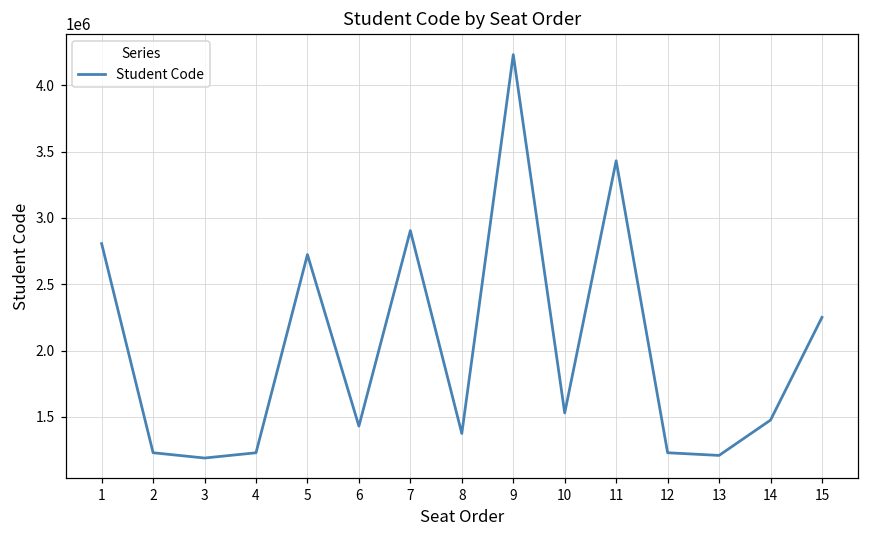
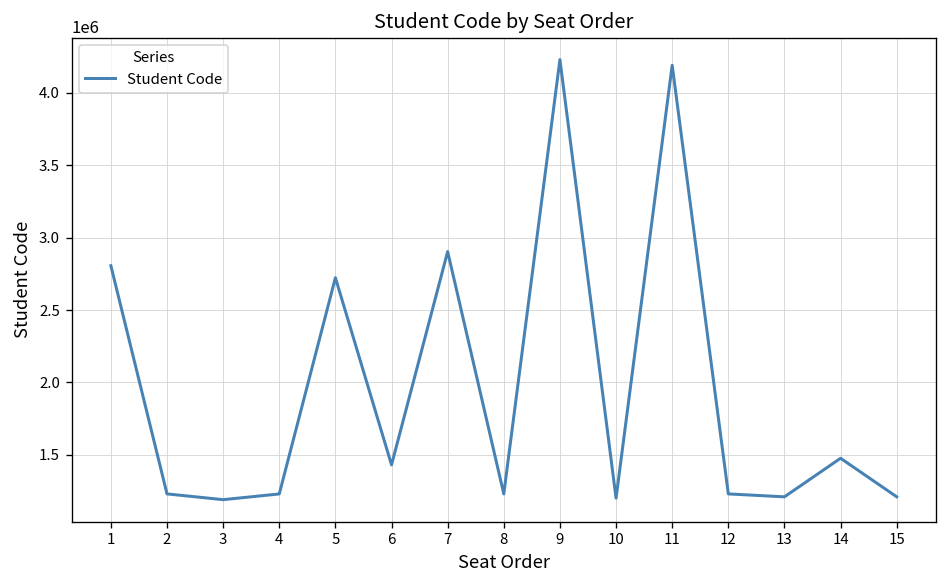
8: 1380000 -> 1230000
10: 1530000 -> 1200000
11: 3430000 -> 4190000
15: 2250000 -> 1210000
